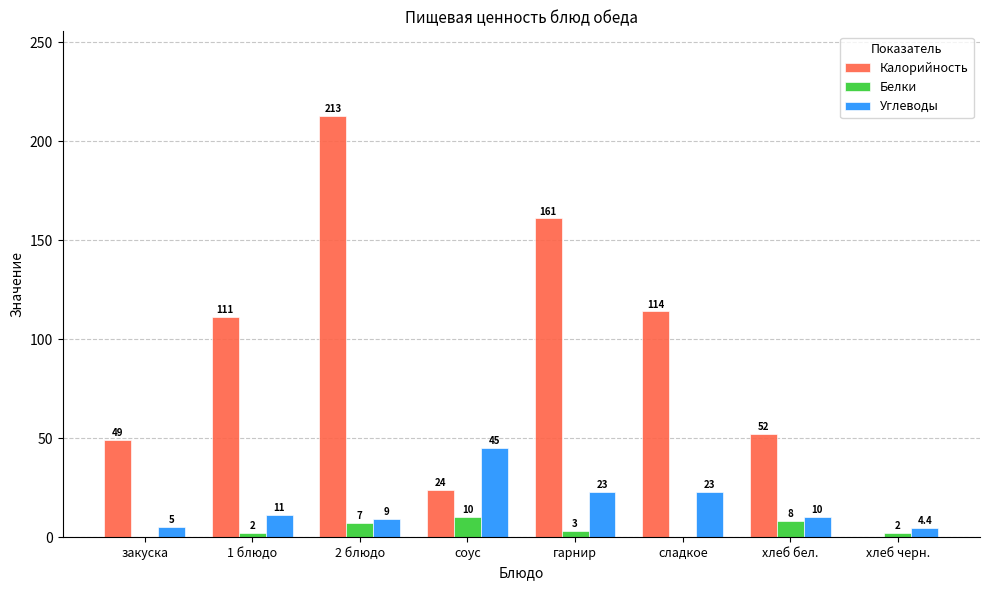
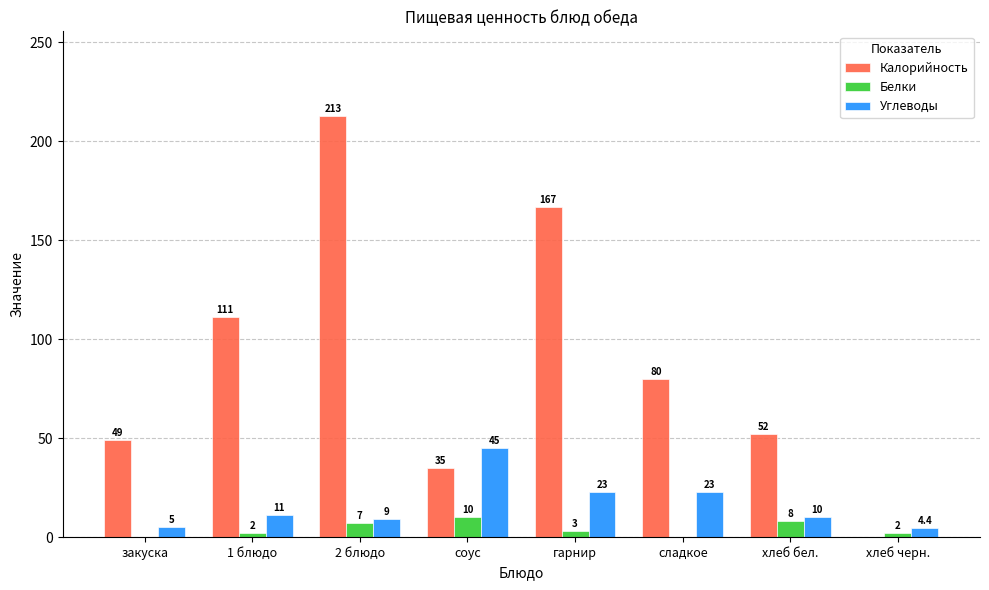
Калорийность, соус: 24 -> 35
Калорийность, гарнир: 161 -> 167
Калорийность, сладкое: 114 -> 80
